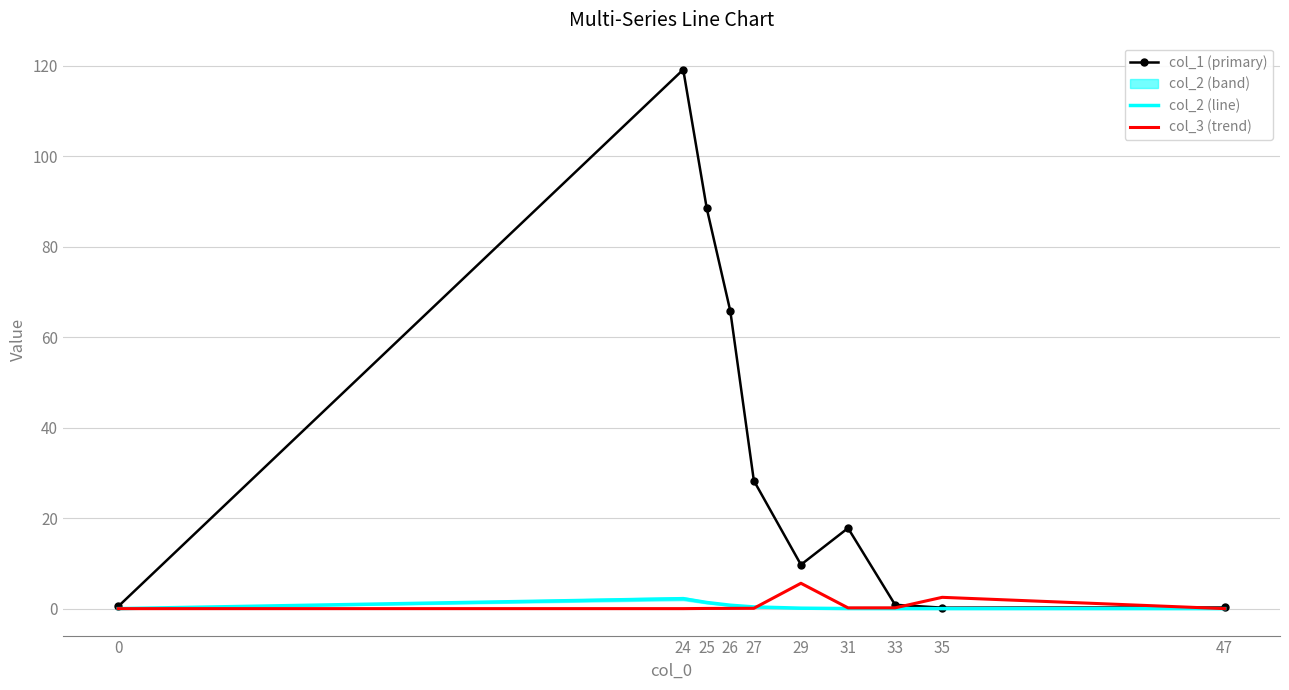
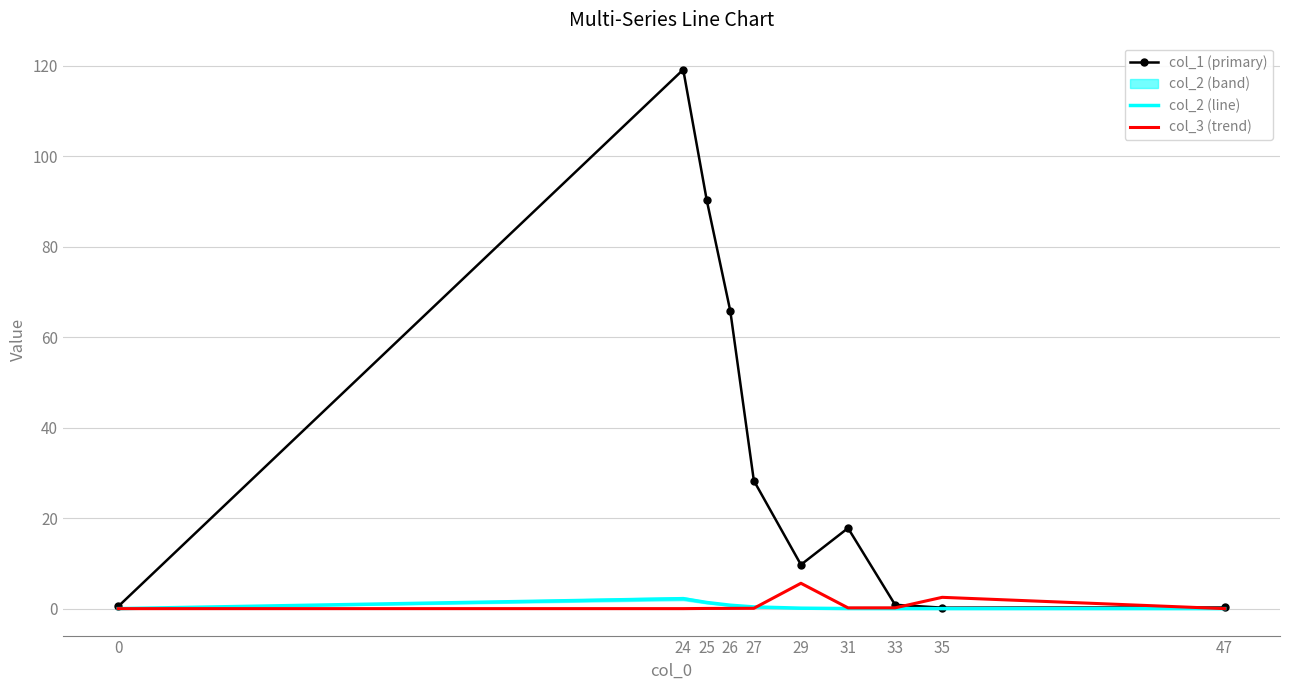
col_1 (primary), 25: 89 -> 90
